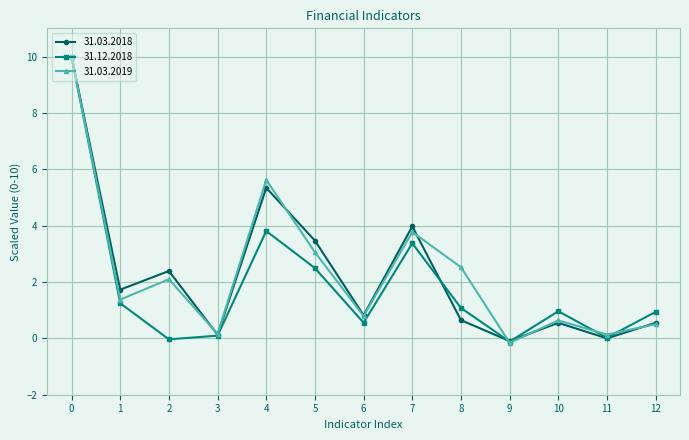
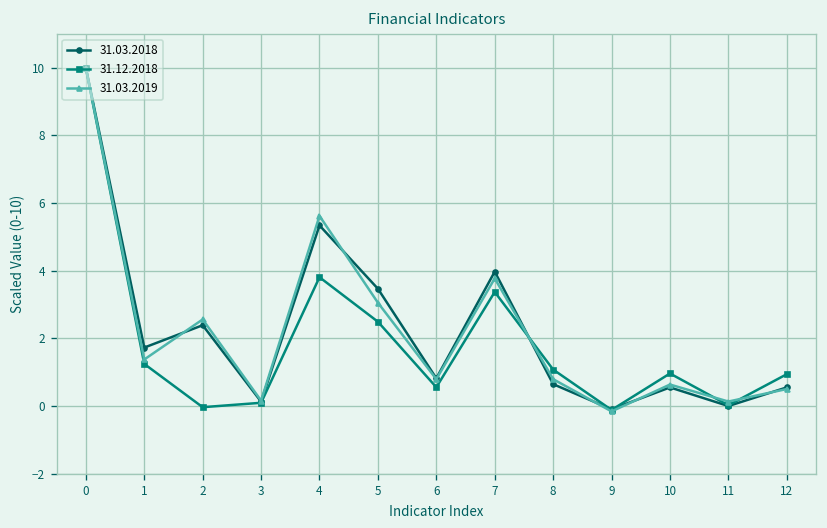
31.03.2019, 2: 2.1 -> 2.6
31.03.2019, 8: 2.5 -> 0.8
